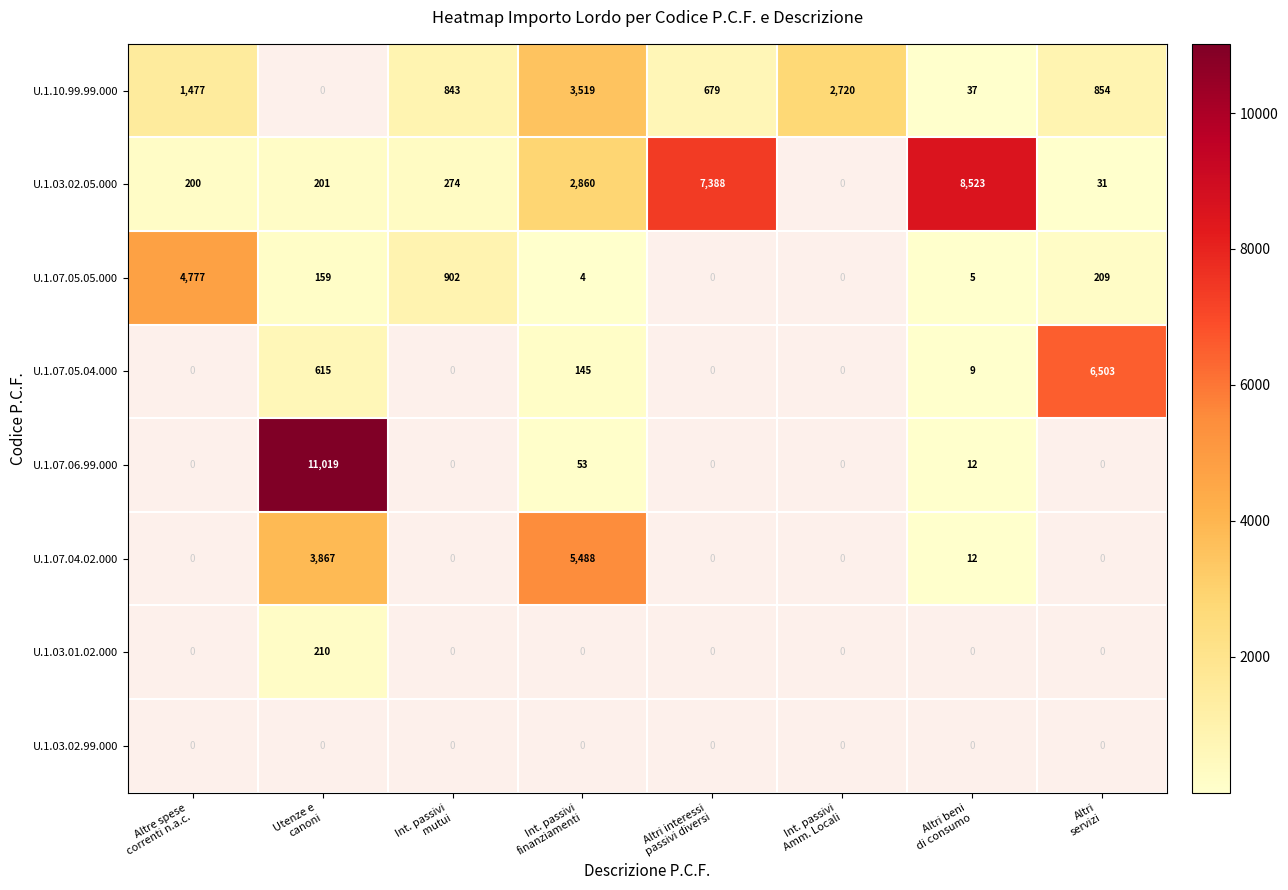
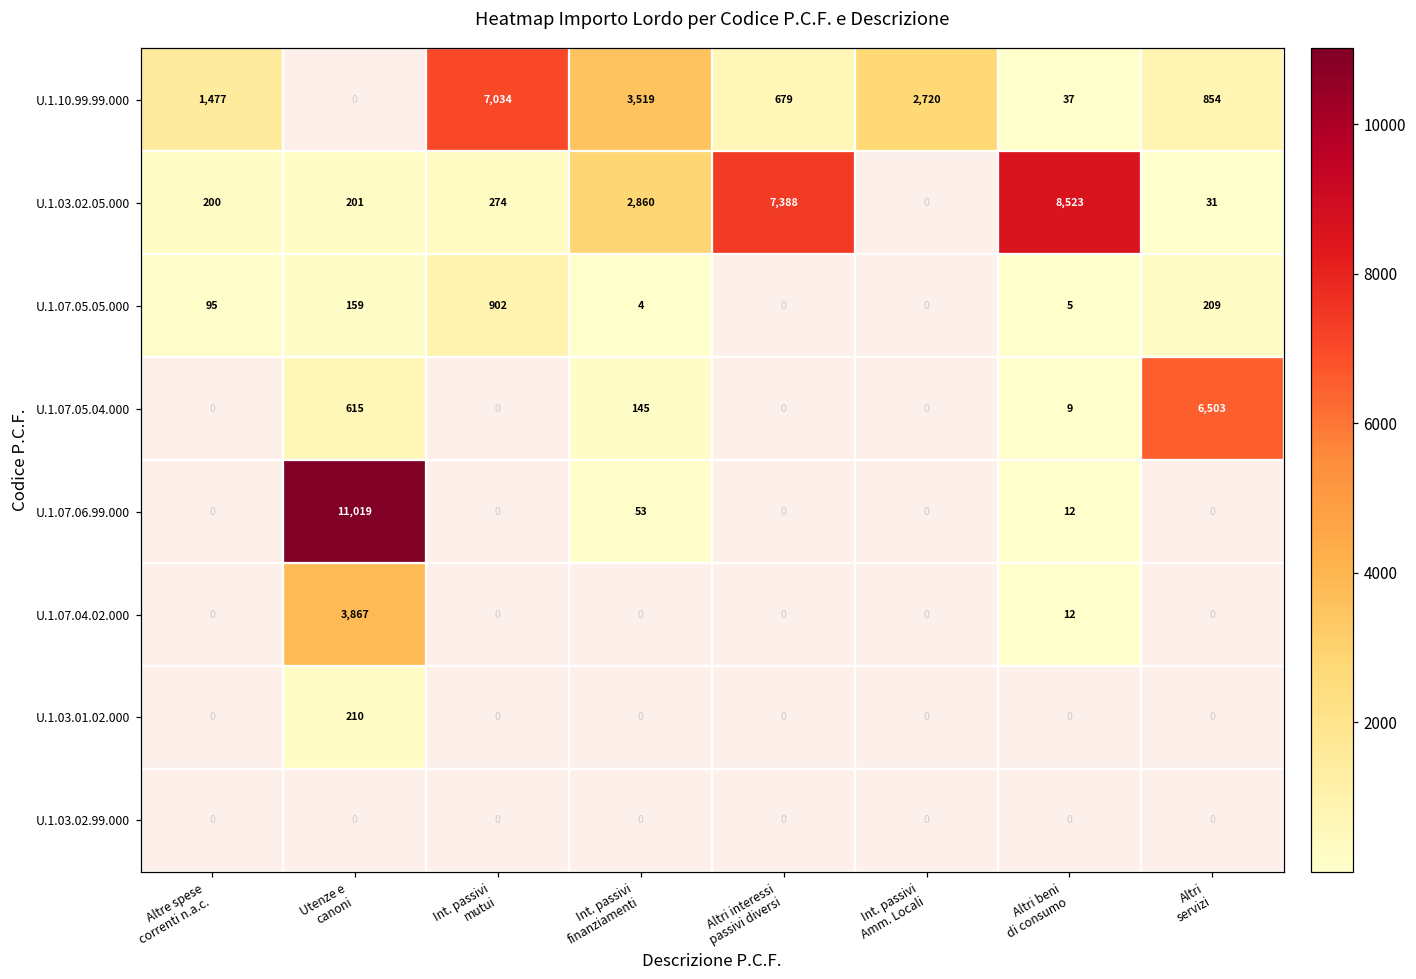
U.1.10.99.99.000, Int. passivi mutui: 843 -> 7,034
U.1.07.05.05.000, Altre spese correnti n.a.c.: 4,777 -> 95
U.1.07.04.02.000, Int. passivi finanziamenti: 5,488 -> 0
